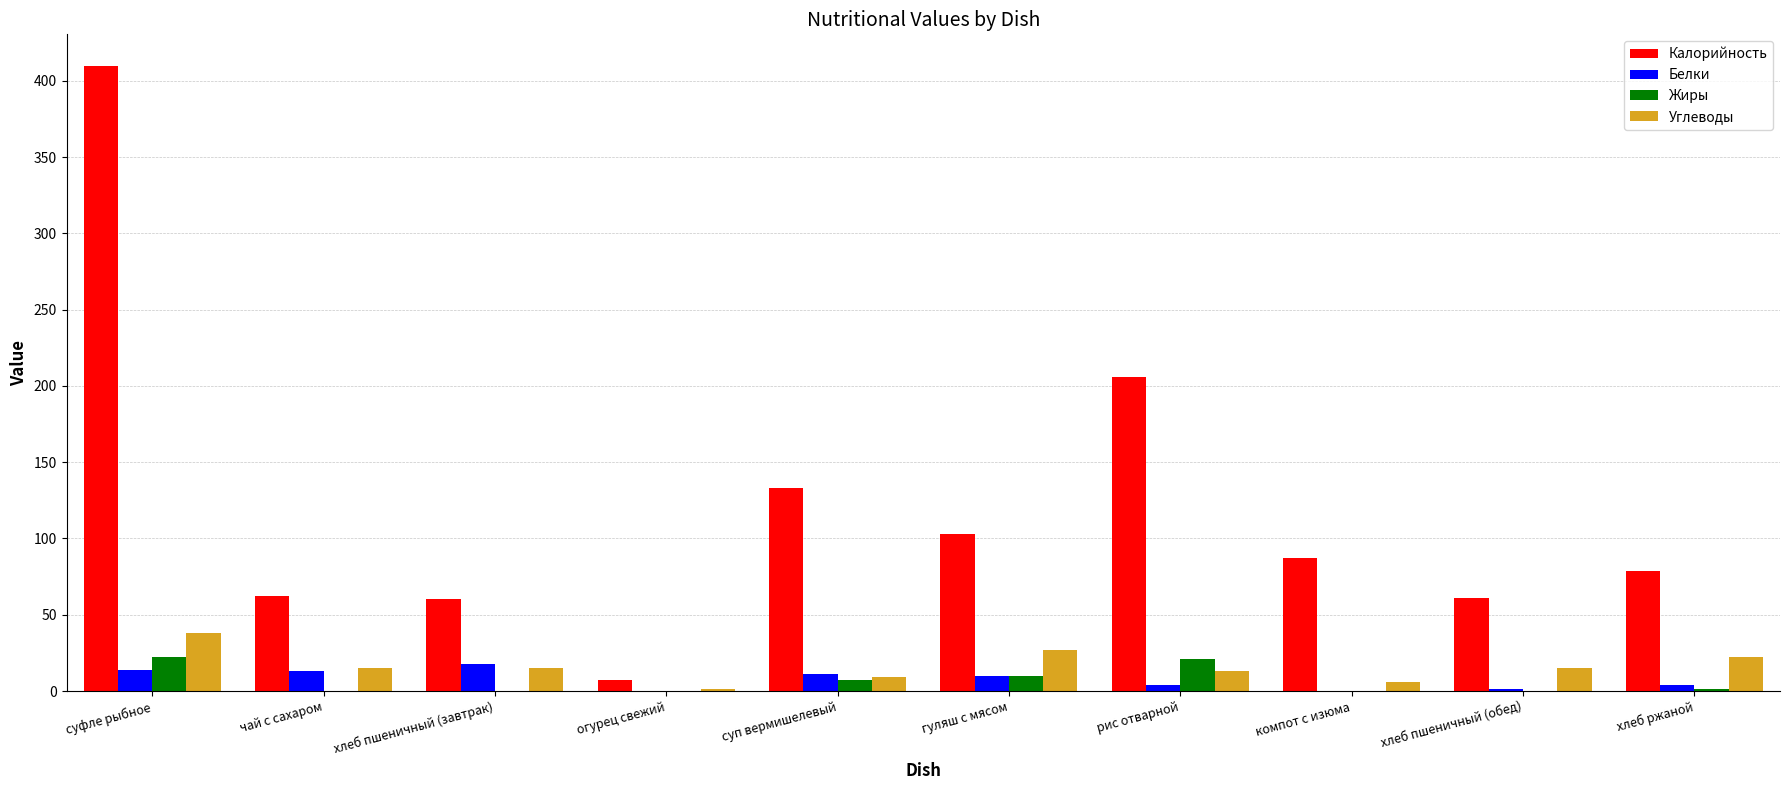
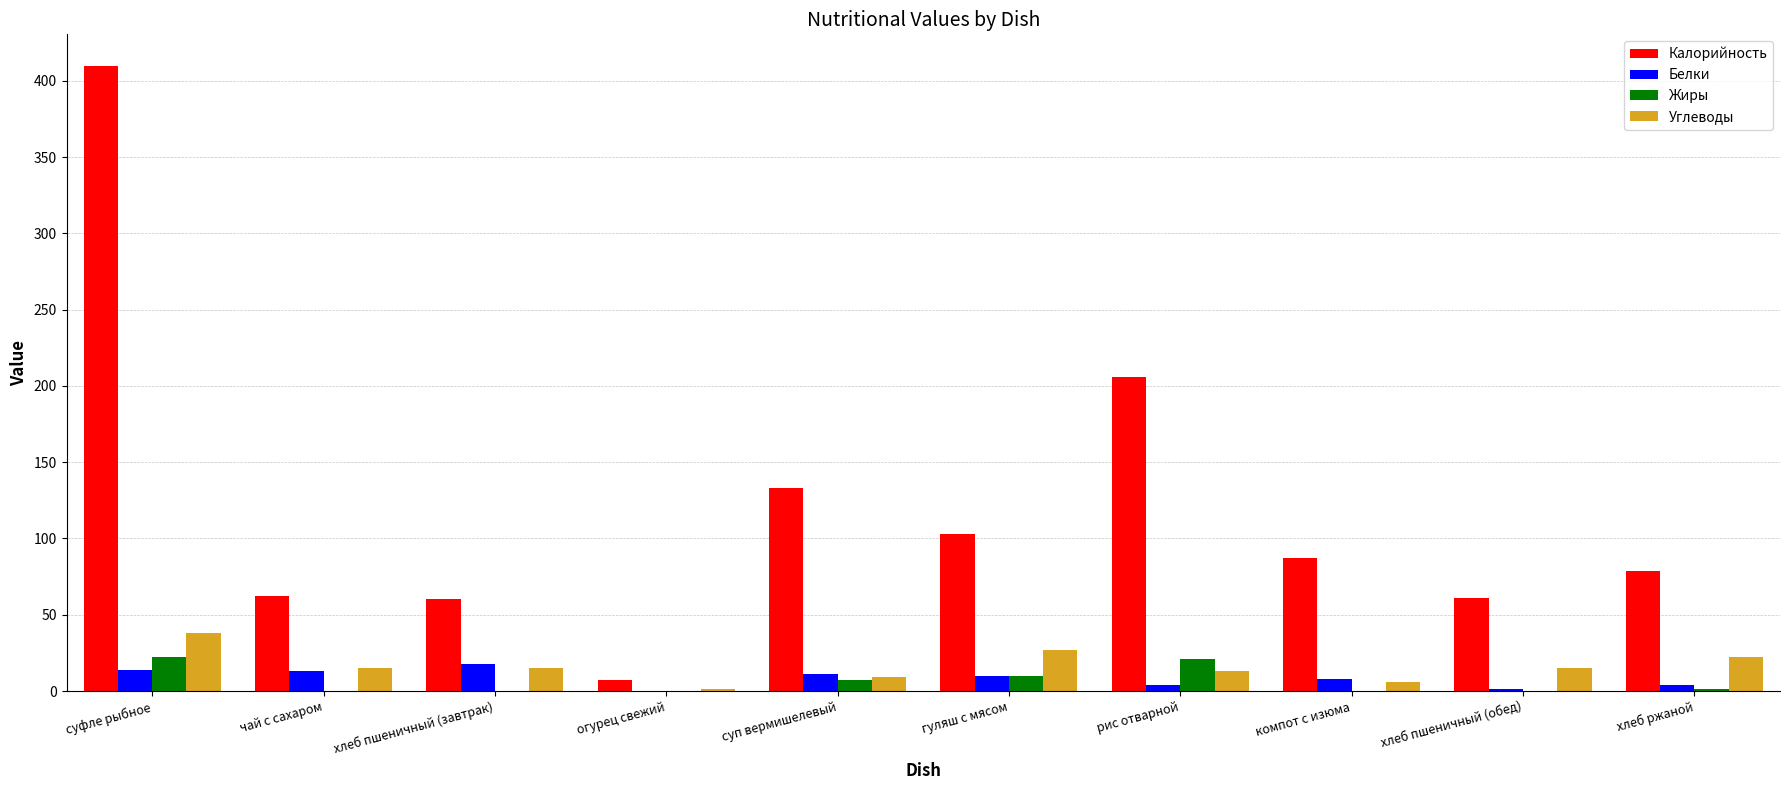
Белки, компот с изюма: 0 -> 8
